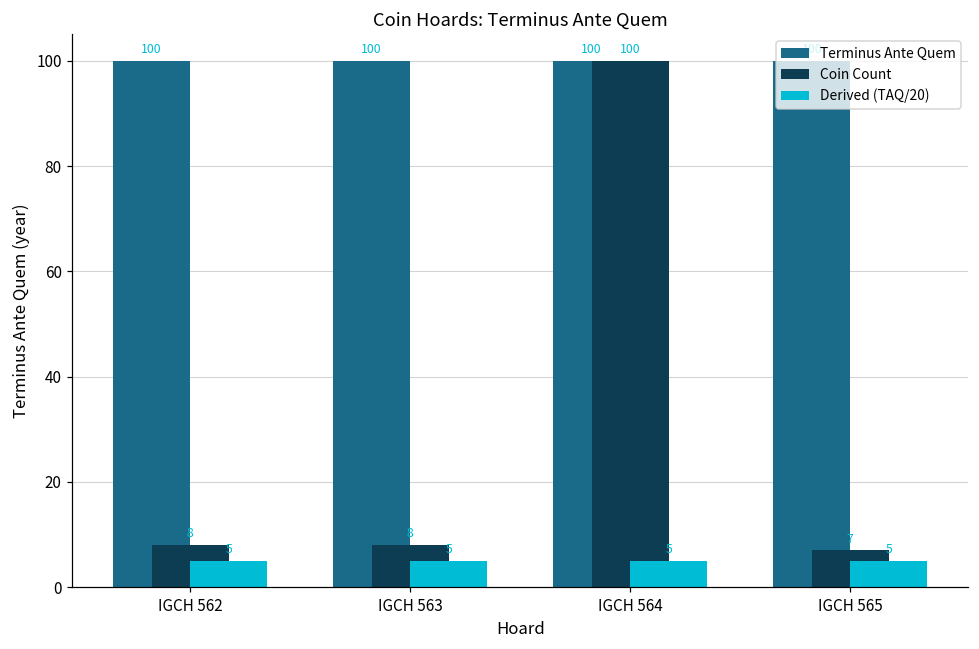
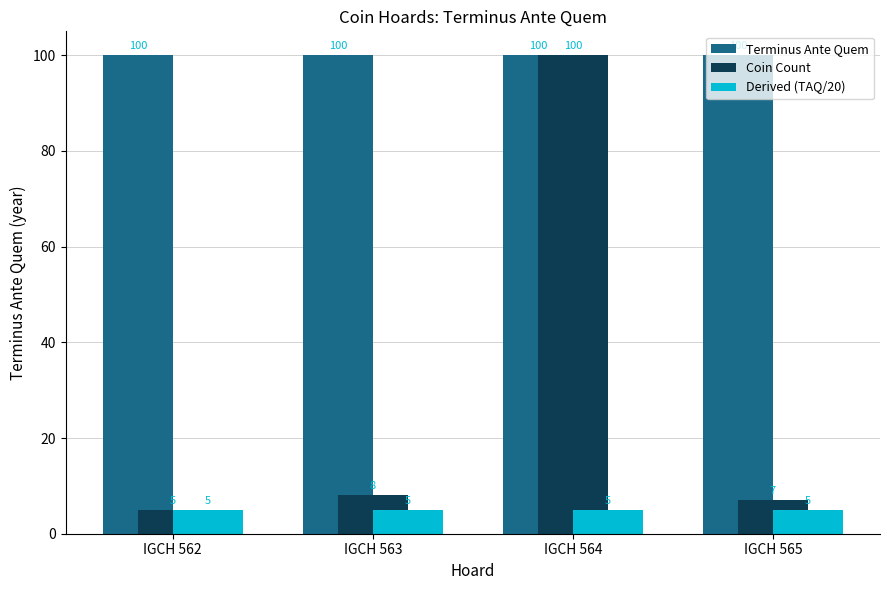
Coin Count, IGCH 562: 8 -> 5
